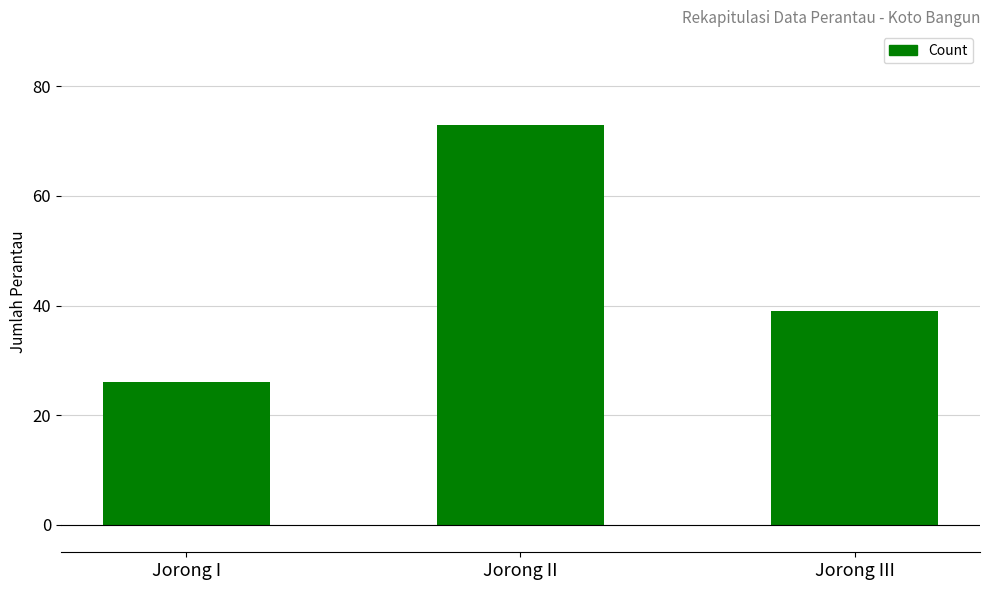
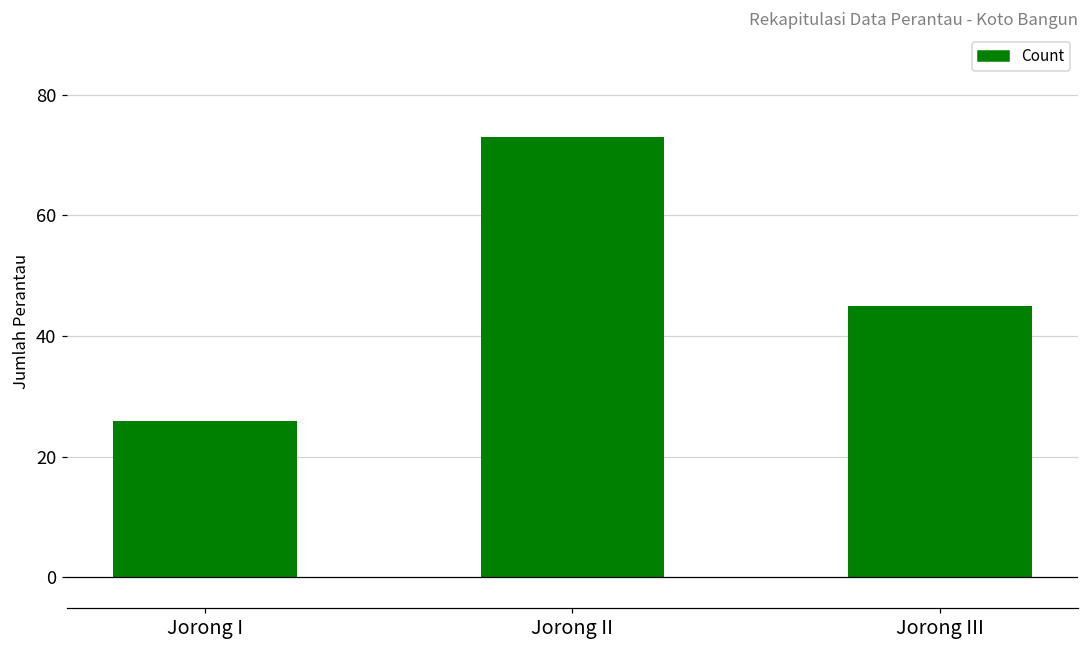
Jorong III: 39 -> 45
